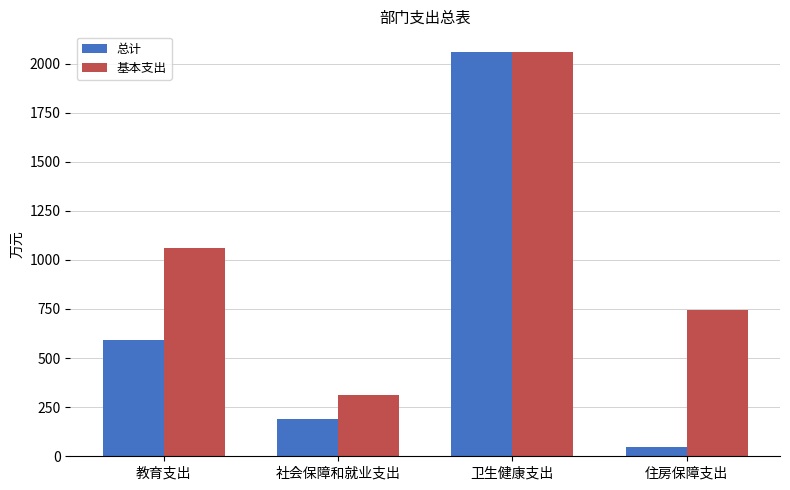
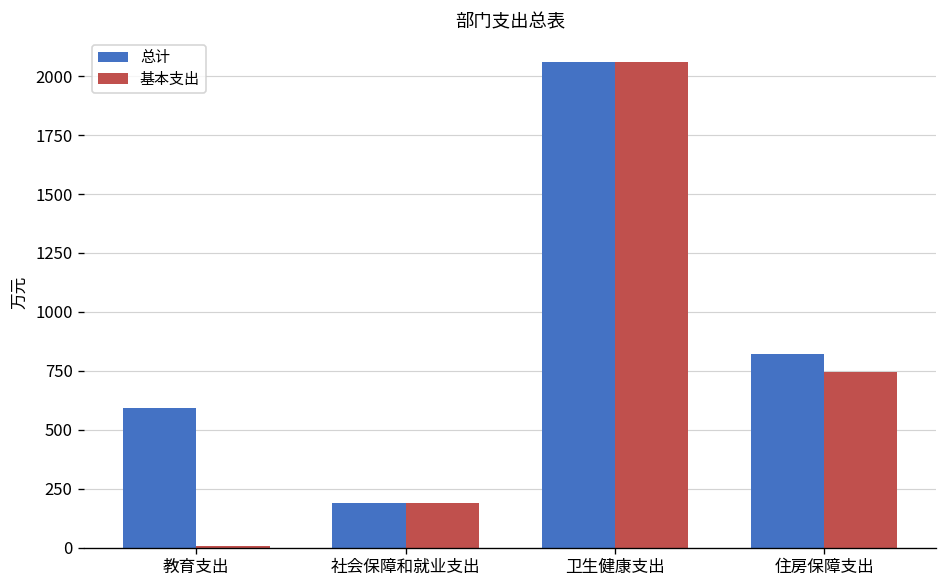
基本支出, 教育支出: 1060 -> 10
基本支出, 社会保障和就业支出: 310 -> 190
总计, 住房保障支出: 50 -> 820
